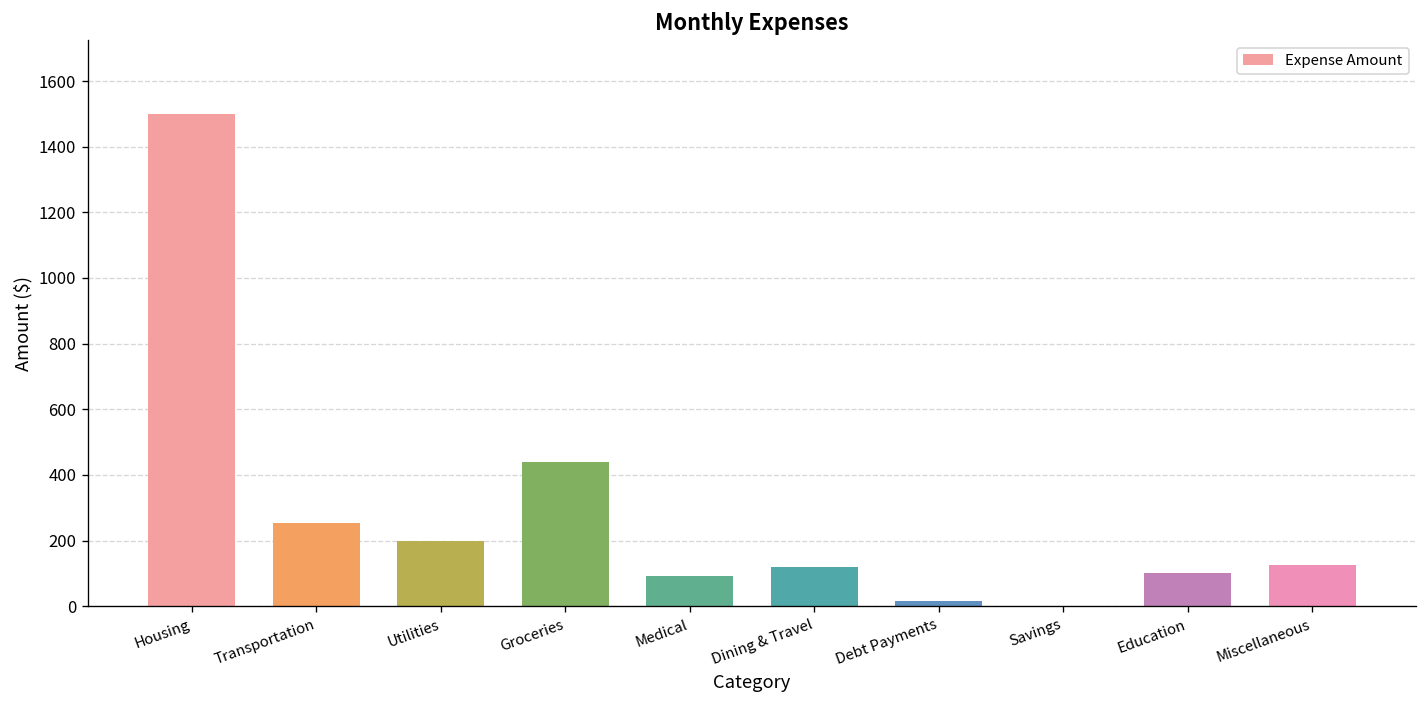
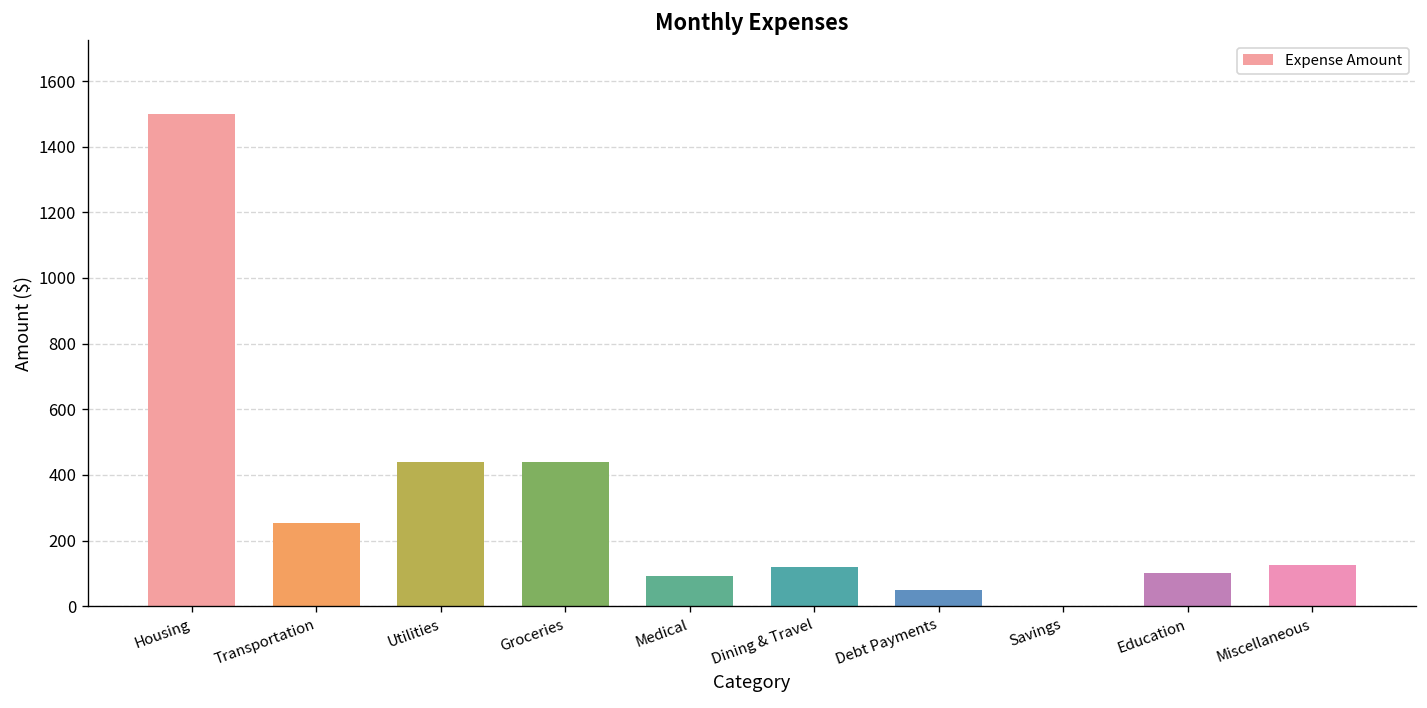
Utilities: 200 -> 440
Debt Payments: 20 -> 50
